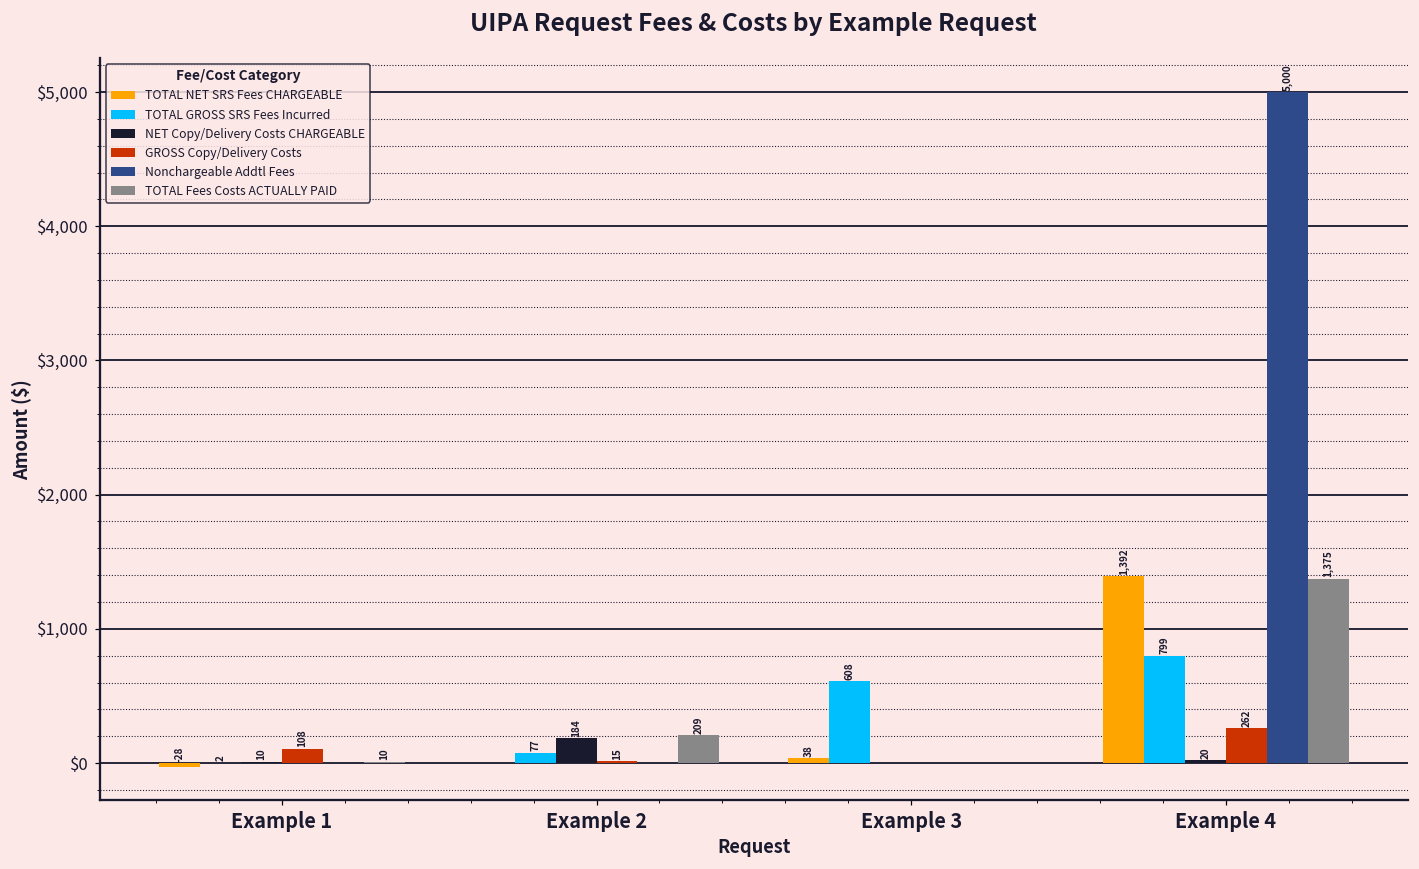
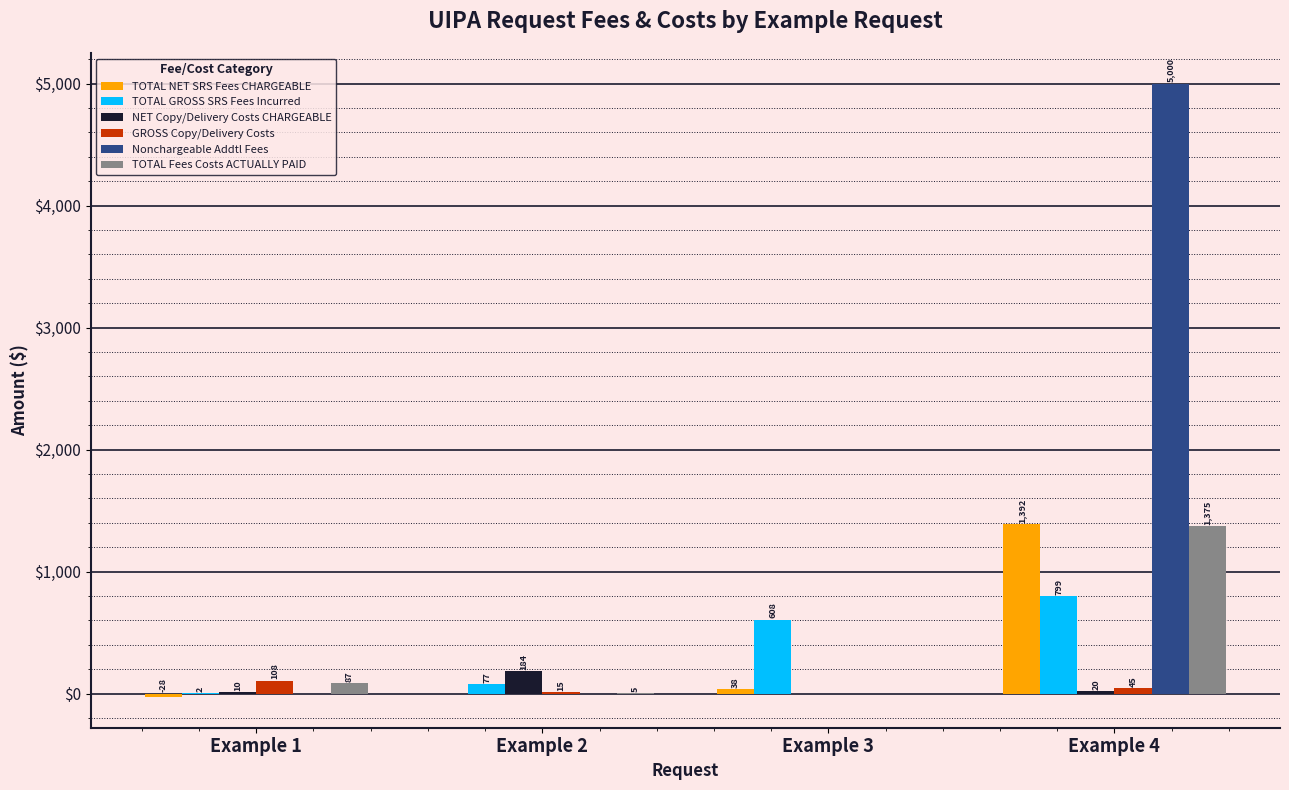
TOTAL Fees Costs ACTUALLY PAID, Example 1: 10 -> 87
TOTAL Fees Costs ACTUALLY PAID, Example 2: 209 -> 5
GROSS Copy/Delivery Costs, Example 4: 262 -> 45
